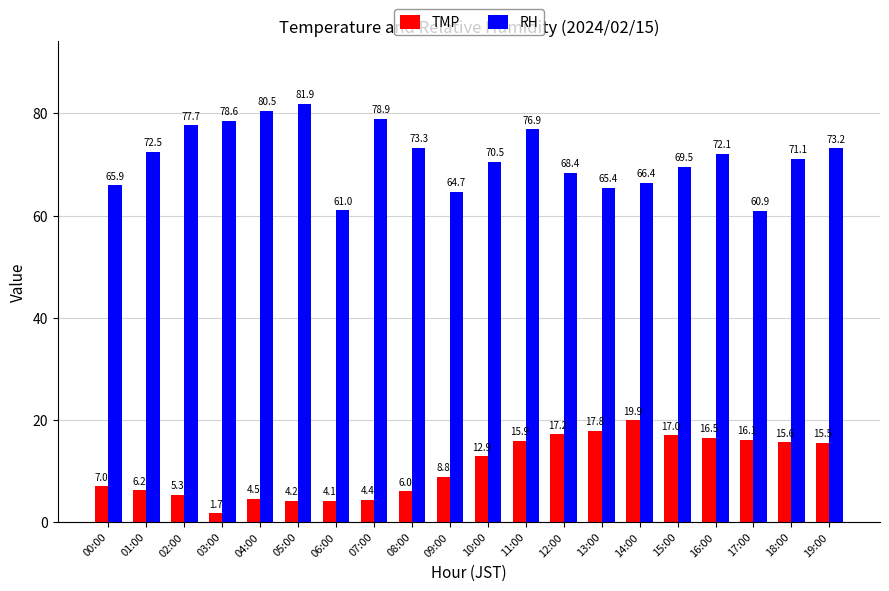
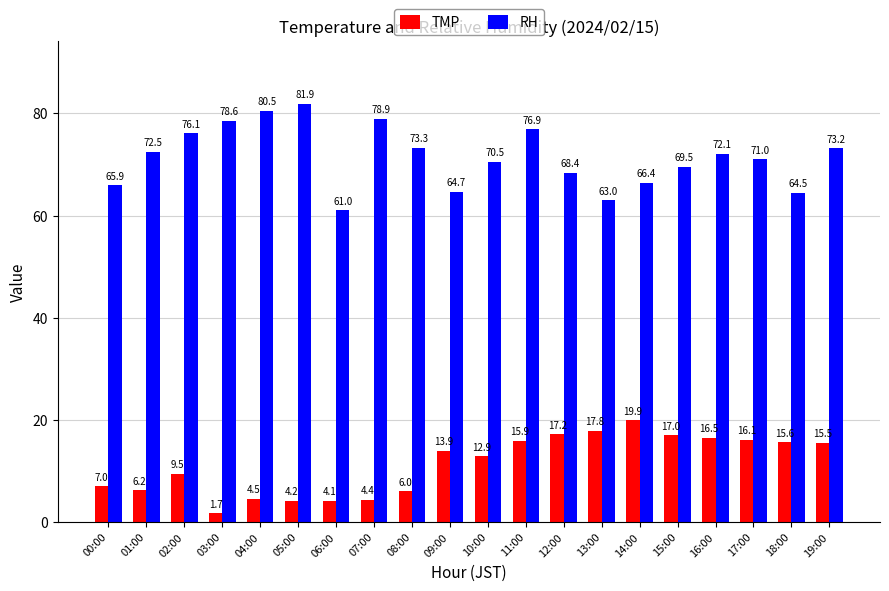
TMP, 02:00: 5.3 -> 9.5
RH, 02:00: 77.7 -> 76.1
TMP, 09:00: 8.8 -> 13.9
RH, 13:00: 65.4 -> 63.0
RH, 17:00: 60.9 -> 71.0
RH, 18:00: 71.1 -> 64.5
